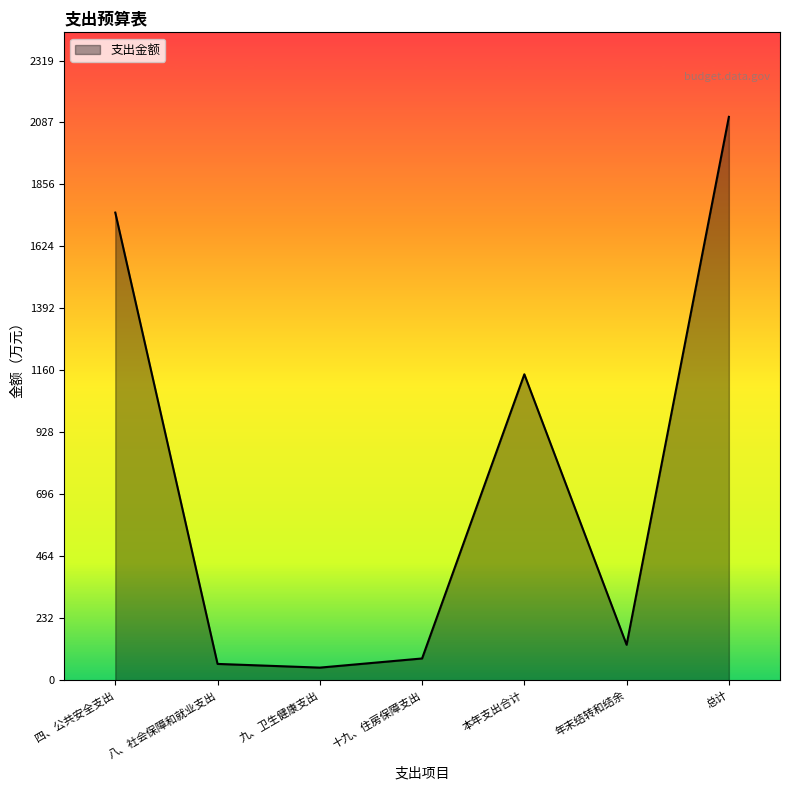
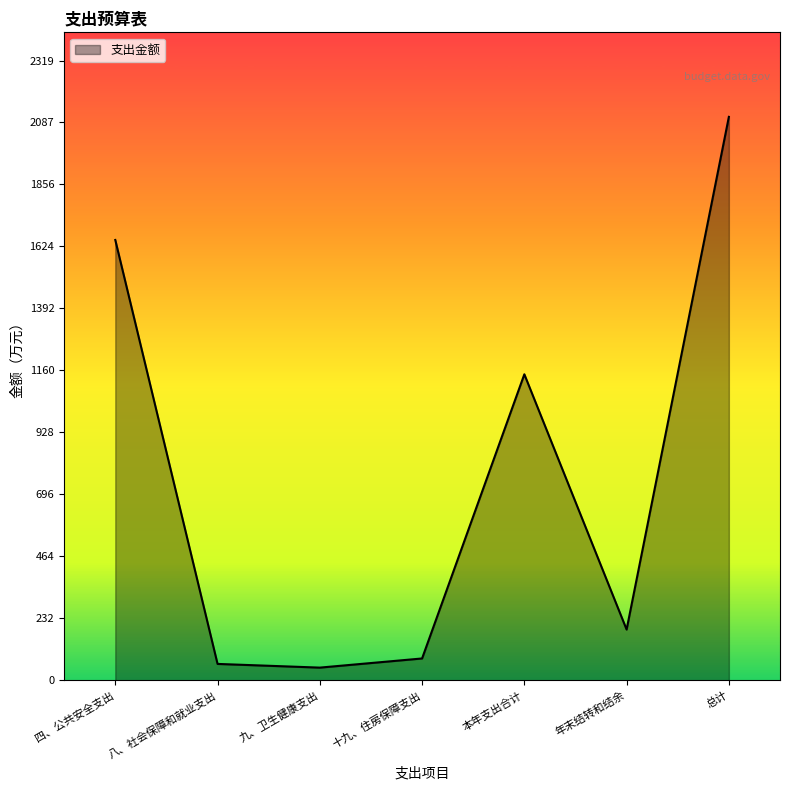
四、公共安全支出: 1750 -> 1650
年末结转和结余: 130 -> 190
